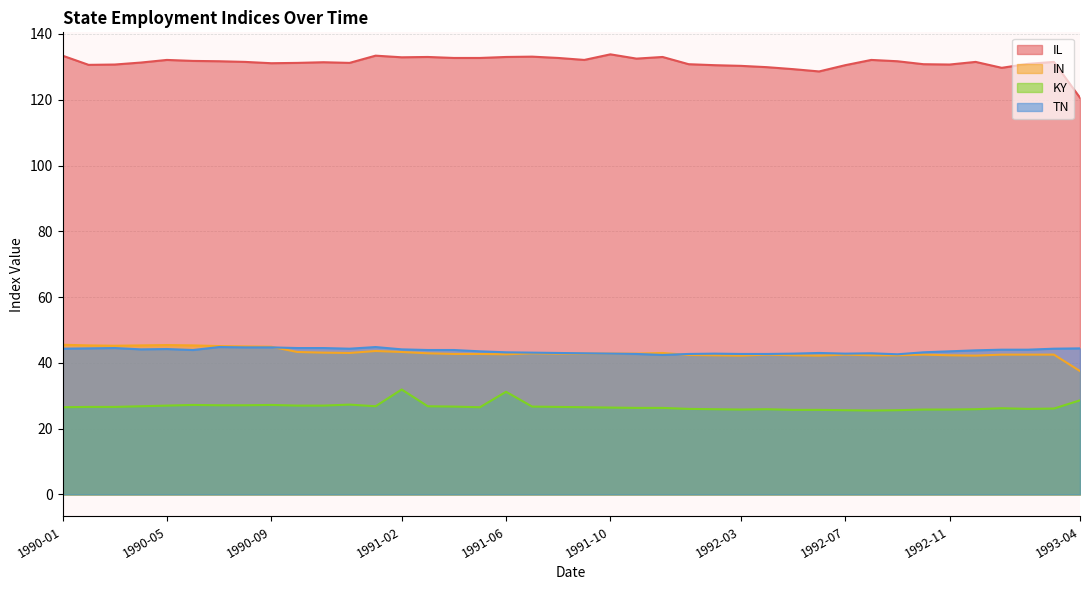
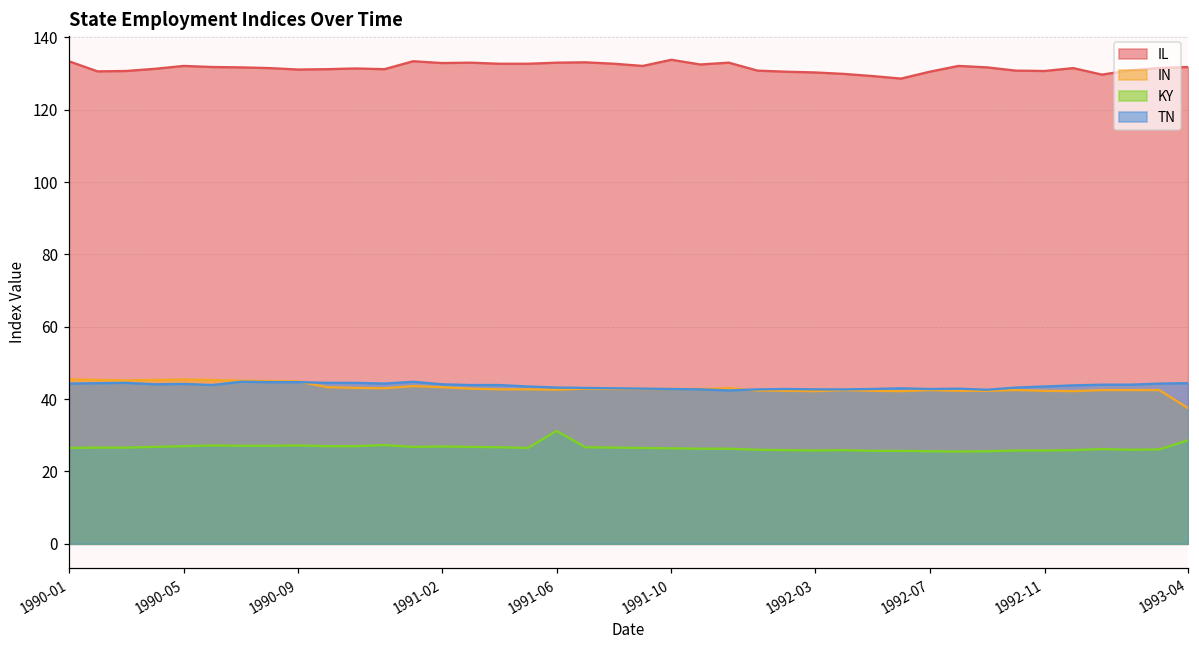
KY, 1991-02: 32 -> 27
IL, 1993-04: 121 -> 132
